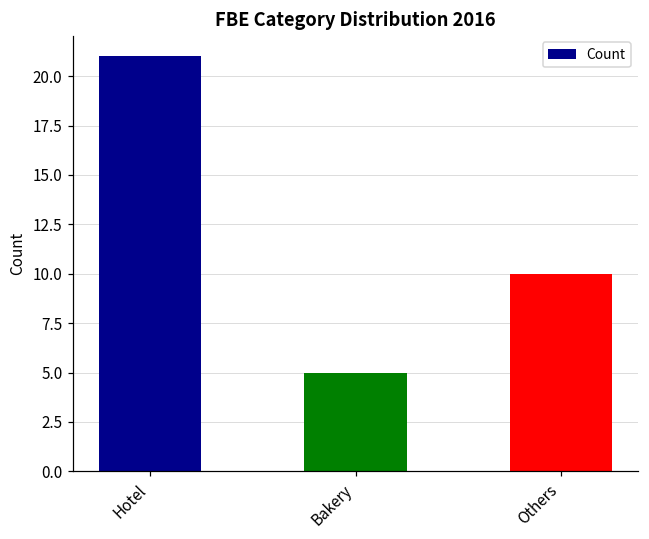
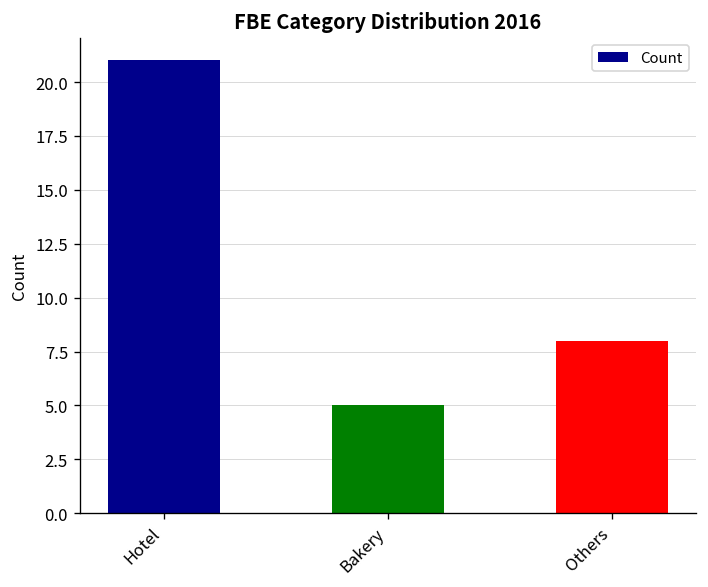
Others: 10 -> 8
